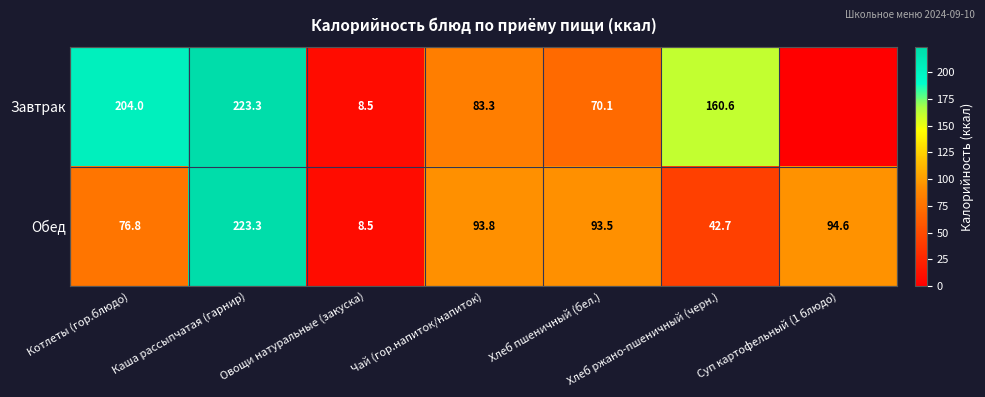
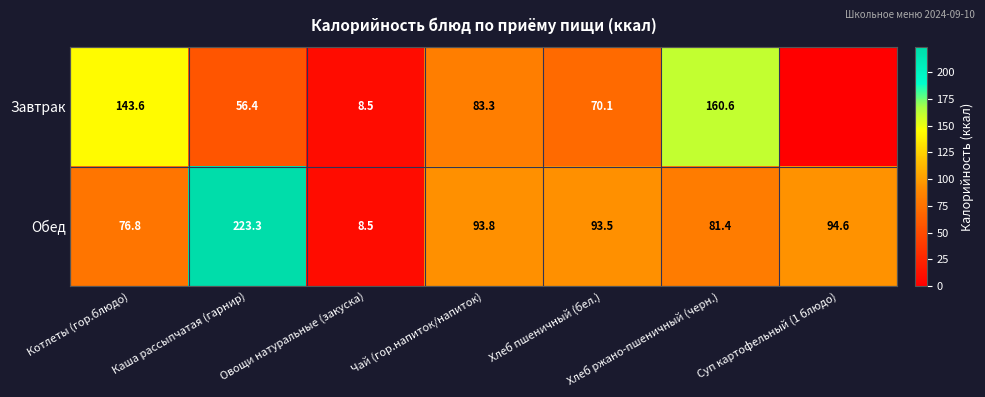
Завтрак, Котлеты (гор.блюдо): 204.0 -> 143.6
Завтрак, Каша рассыпчатая (гарнир): 223.3 -> 56.4
Обед, Хлеб ржано-пшеничный (черн.): 42.7 -> 81.4
